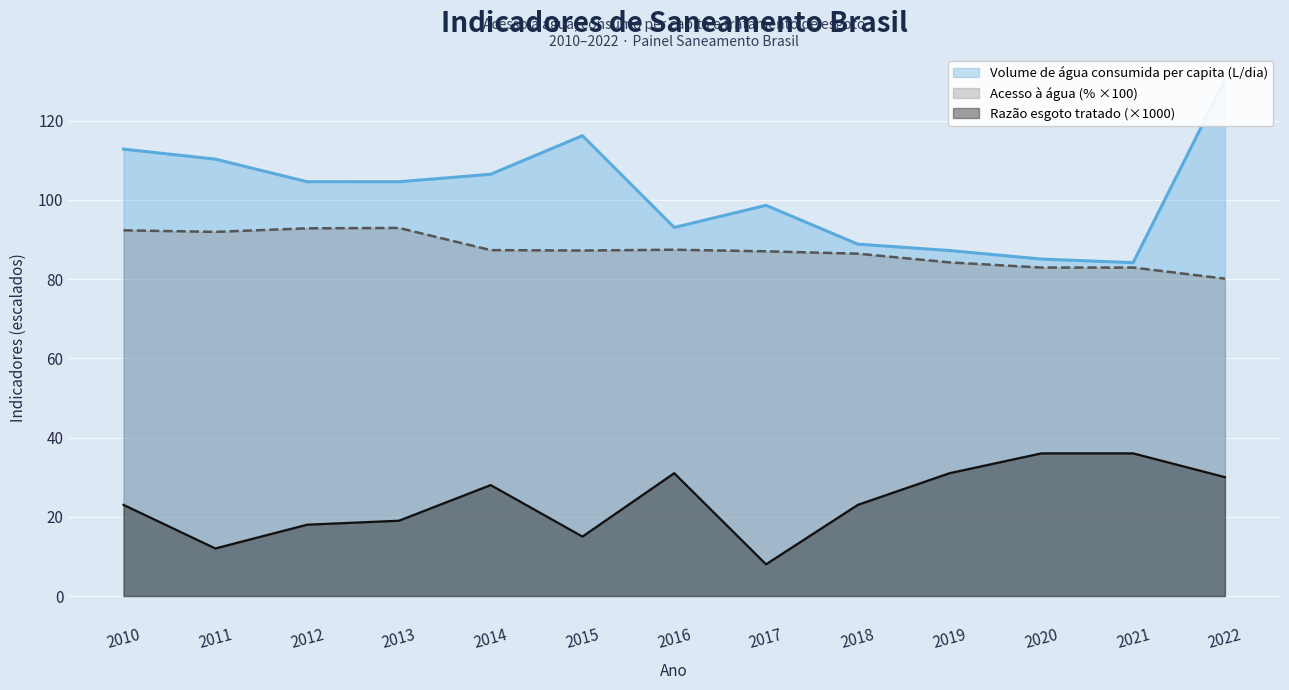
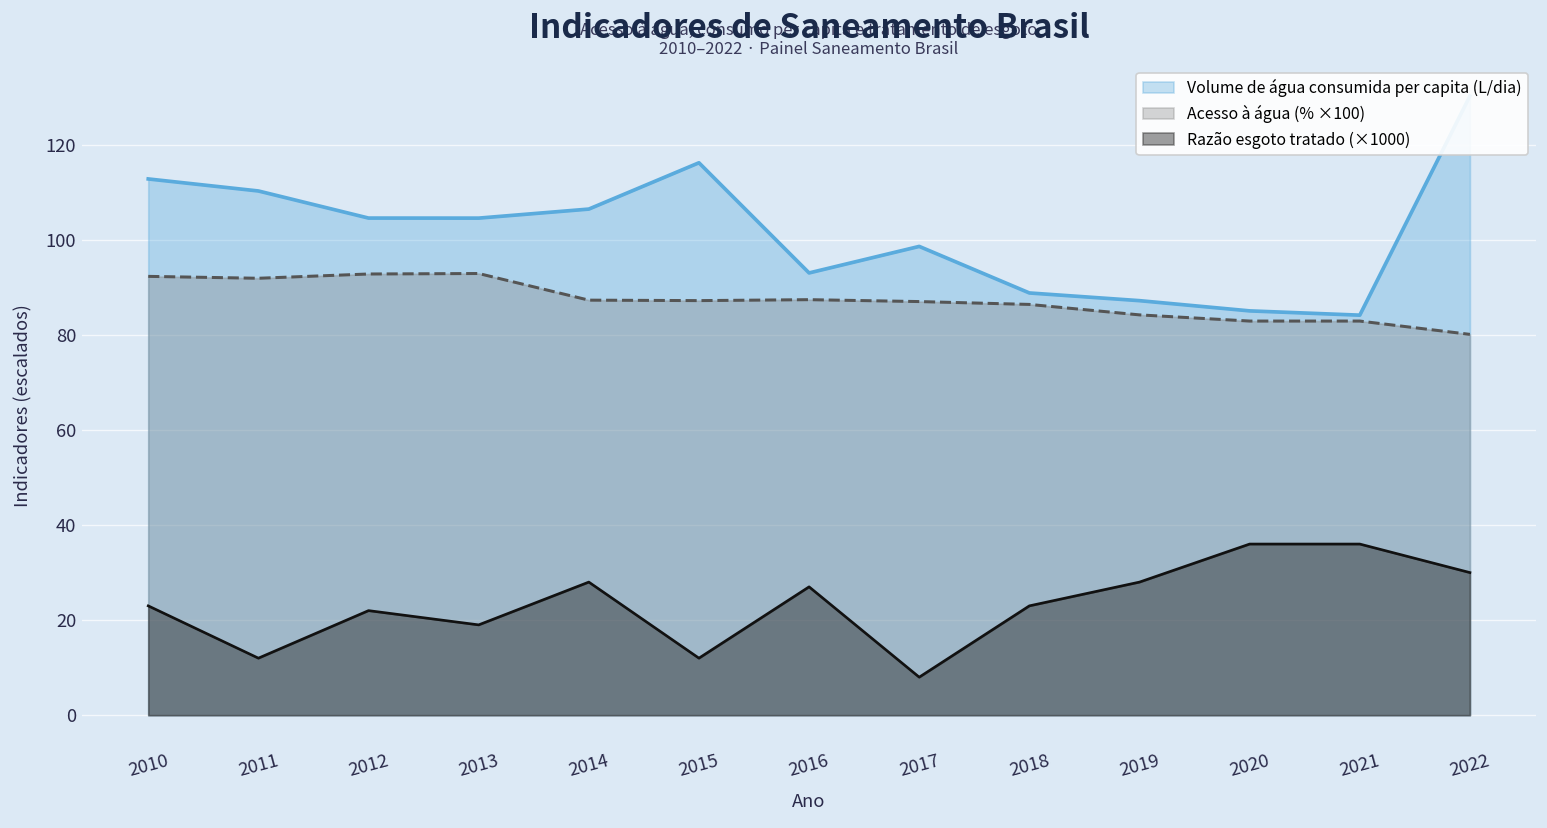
Razão esgoto tratado (×1000), 2012: 18 -> 22
Razão esgoto tratado (×1000), 2015: 15 -> 12
Razão esgoto tratado (×1000), 2016: 31 -> 27
Razão esgoto tratado (×1000), 2019: 31 -> 28
